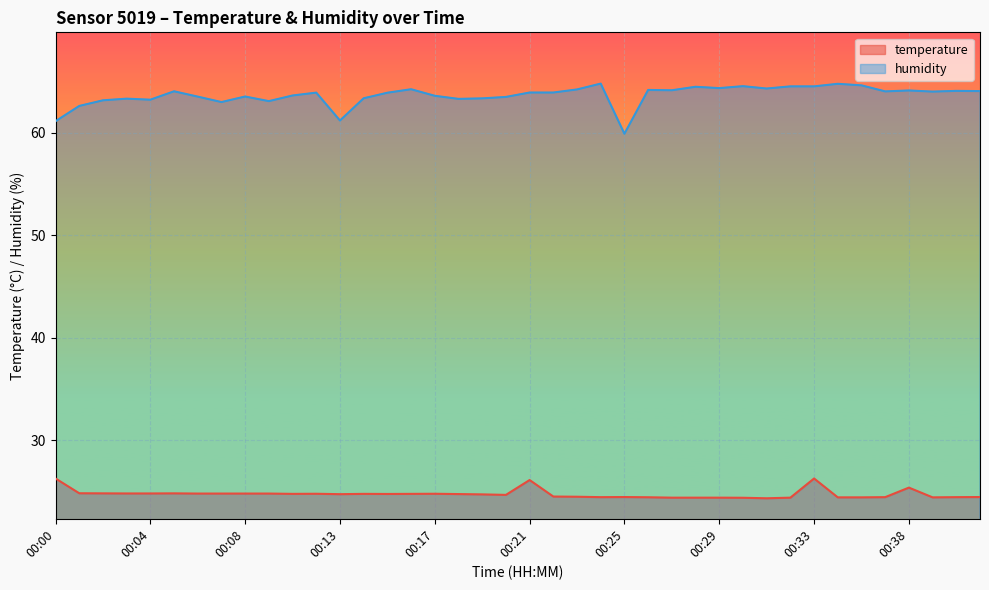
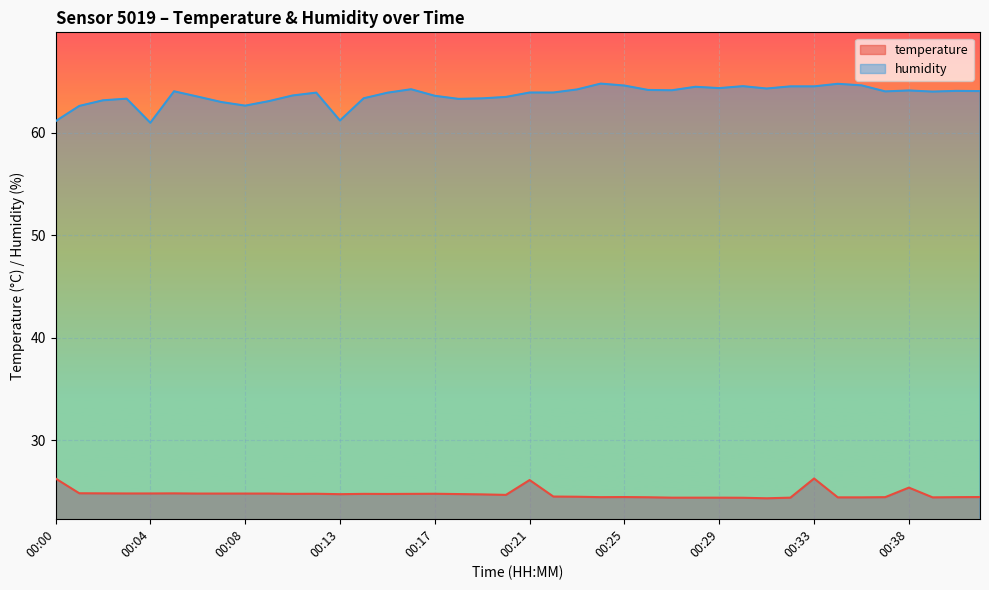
humidity, 00:04: 63.2 -> 61.0
humidity, 00:08: 63.5 -> 62.6
humidity, 00:25: 59.9 -> 64.6
